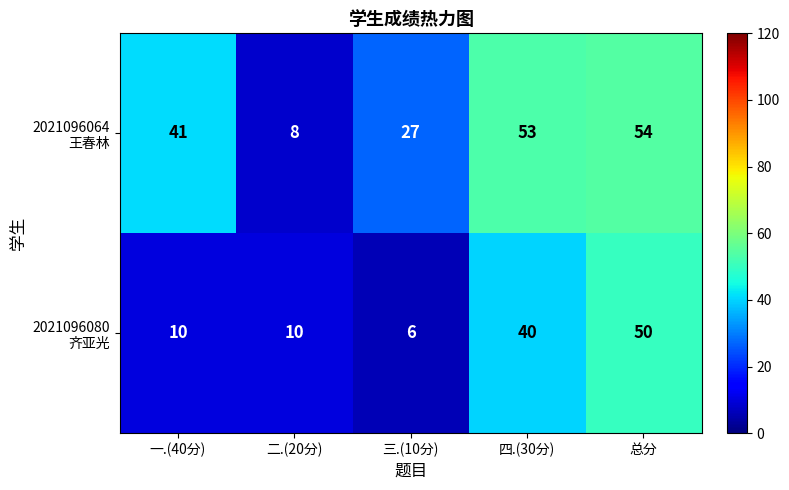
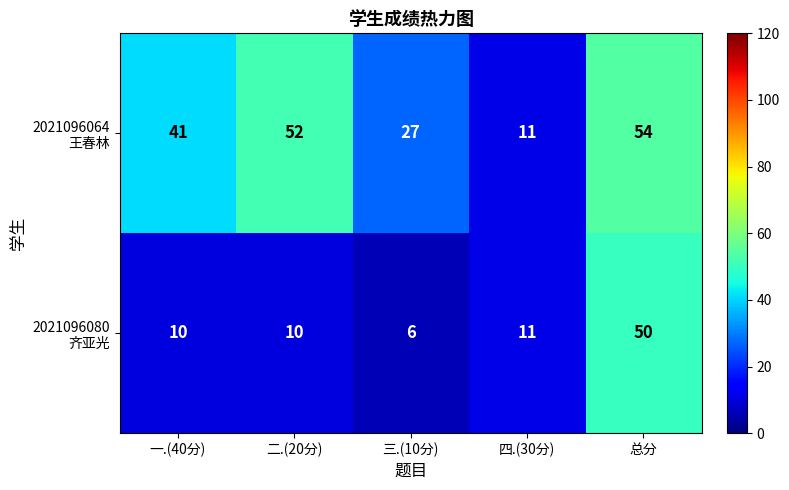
2021096064 王春林, 二.(20分): 8 -> 52
2021096064 王春林, 四.(30分): 53 -> 11
2021096080 齐亚光, 四.(30分): 40 -> 11
